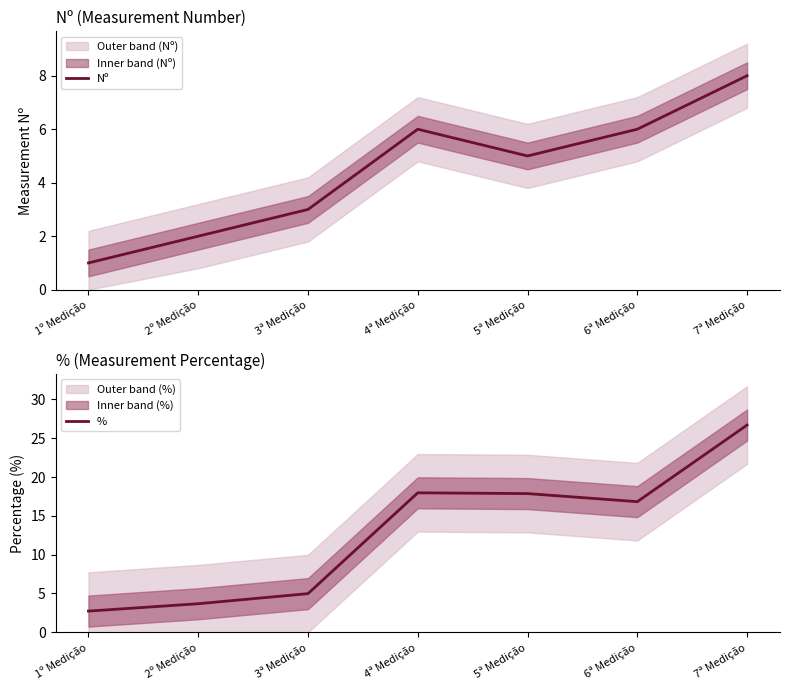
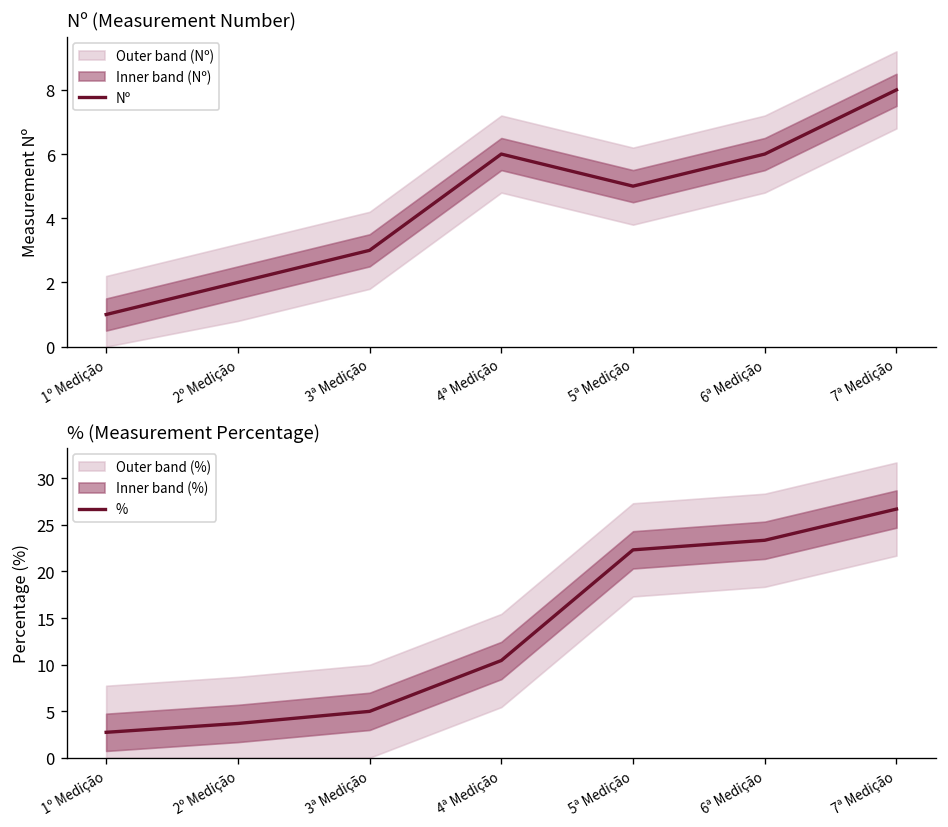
% (Measurement Percentage), %, 4ª Medição: 18 -> 10
% (Measurement Percentage), %, 5ª Medição: 18 -> 22
% (Measurement Percentage), %, 6ª Medição: 17 -> 23
